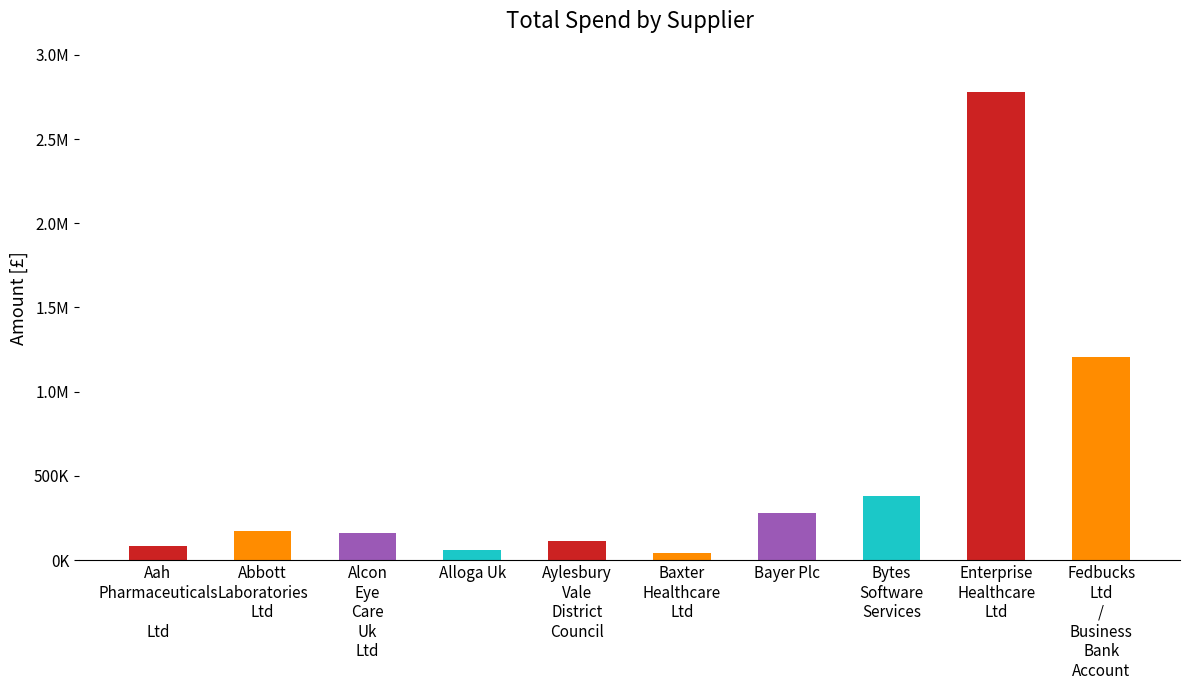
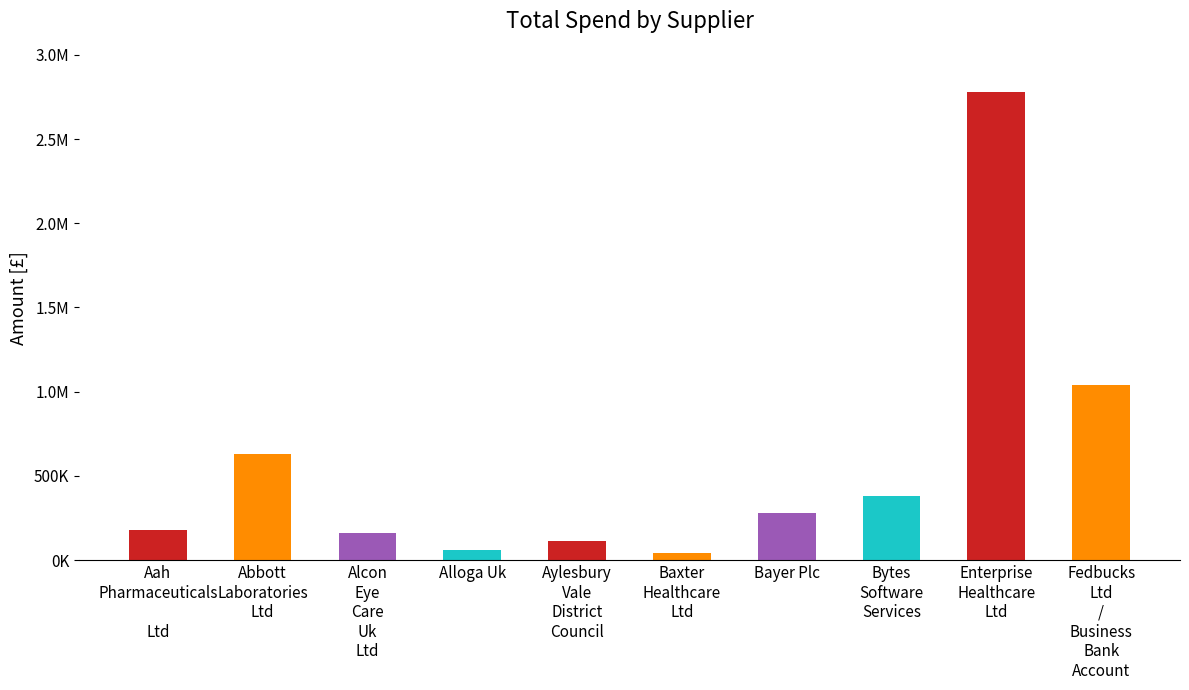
Aah Pharmaceuticals Ltd: 90000 -> 180000
Abbott Laboratories Ltd: 170000 -> 630000
Fedbucks Ltd / Business Bank Account: 1200000 -> 1040000
